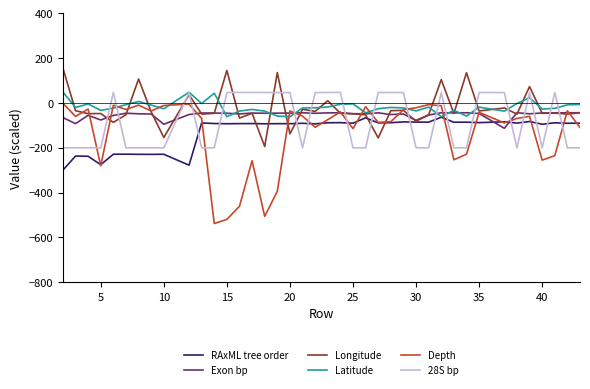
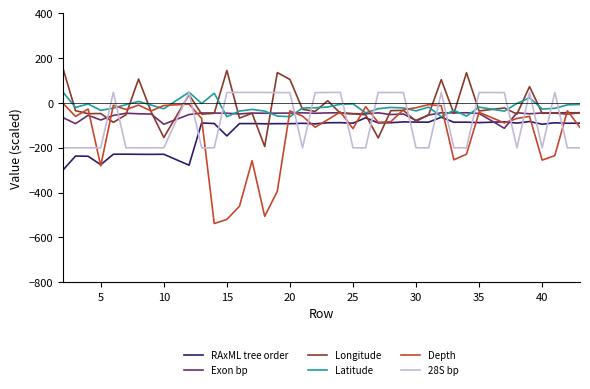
RAxML tree order, 15: -90 -> -150
Longitude, 20: -140 -> 100
